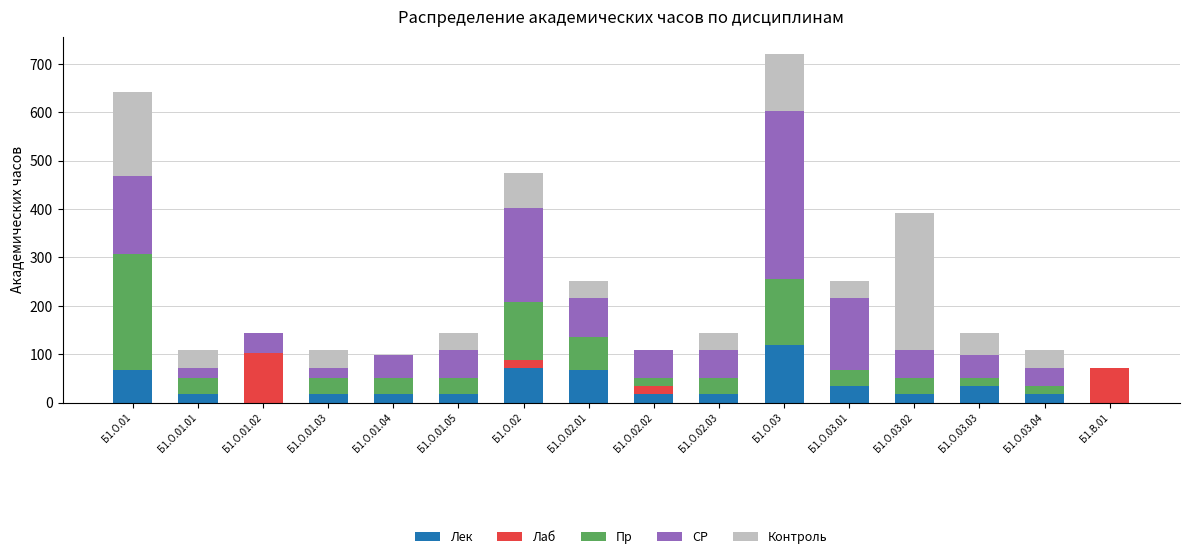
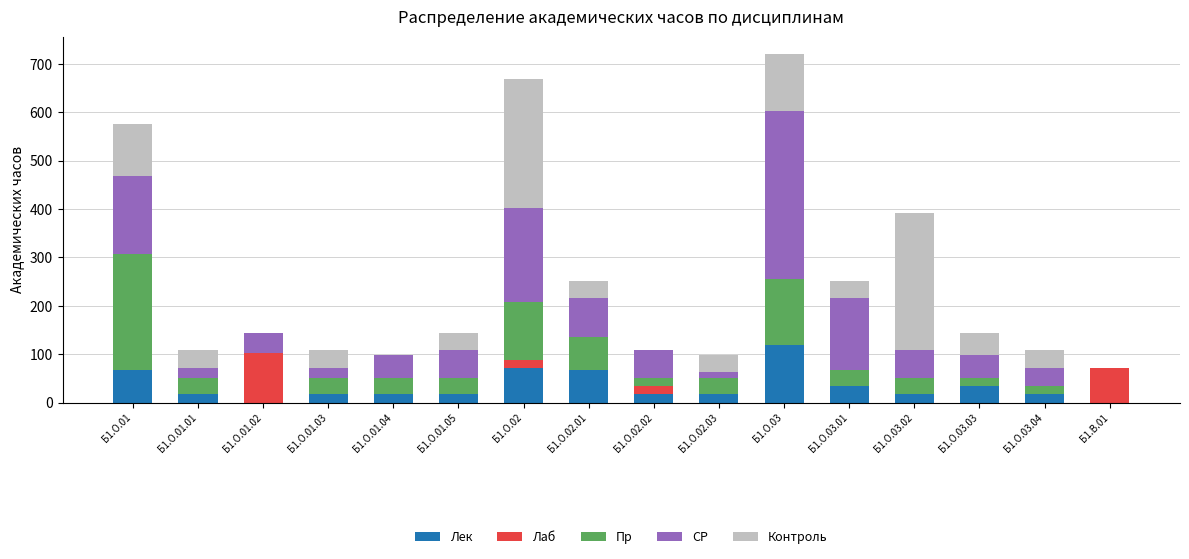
Контроль, Б1.О.01: 170 -> 110
Контроль, Б1.О.02: 70 -> 270
СР, Б1.О.02.03: 60 -> 10
